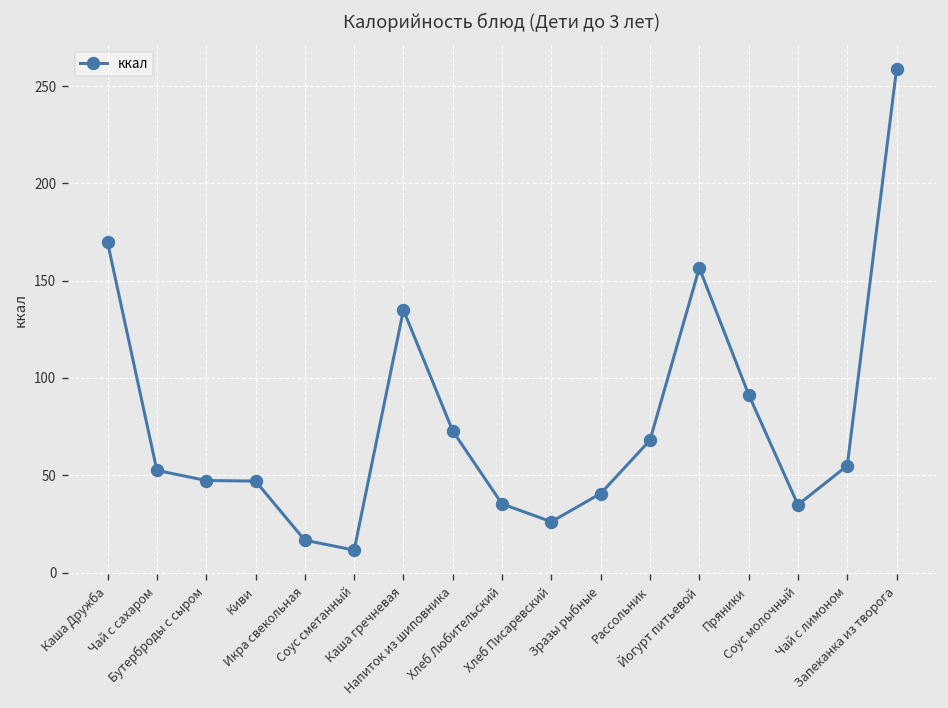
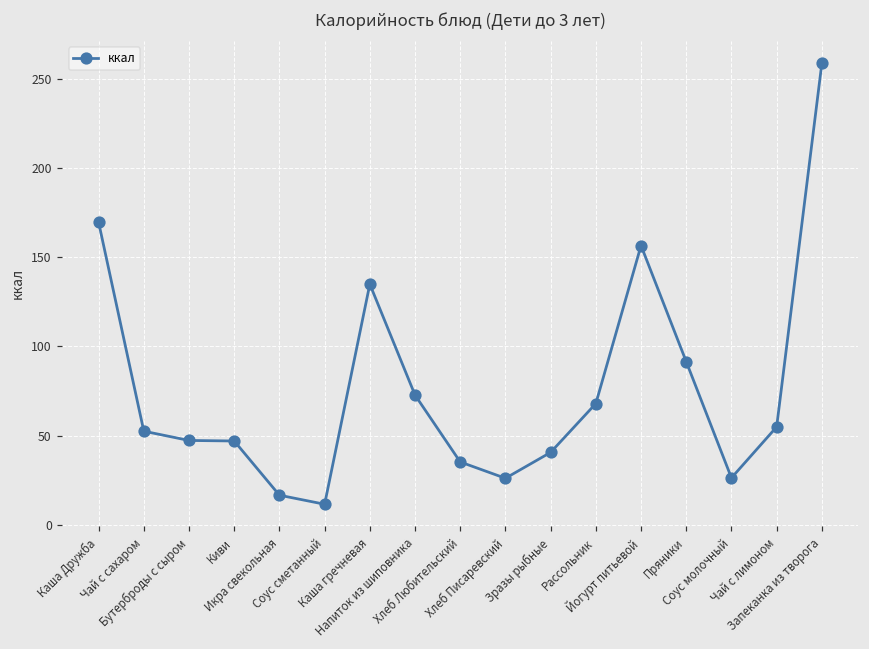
Соус молочный: 35 -> 26
